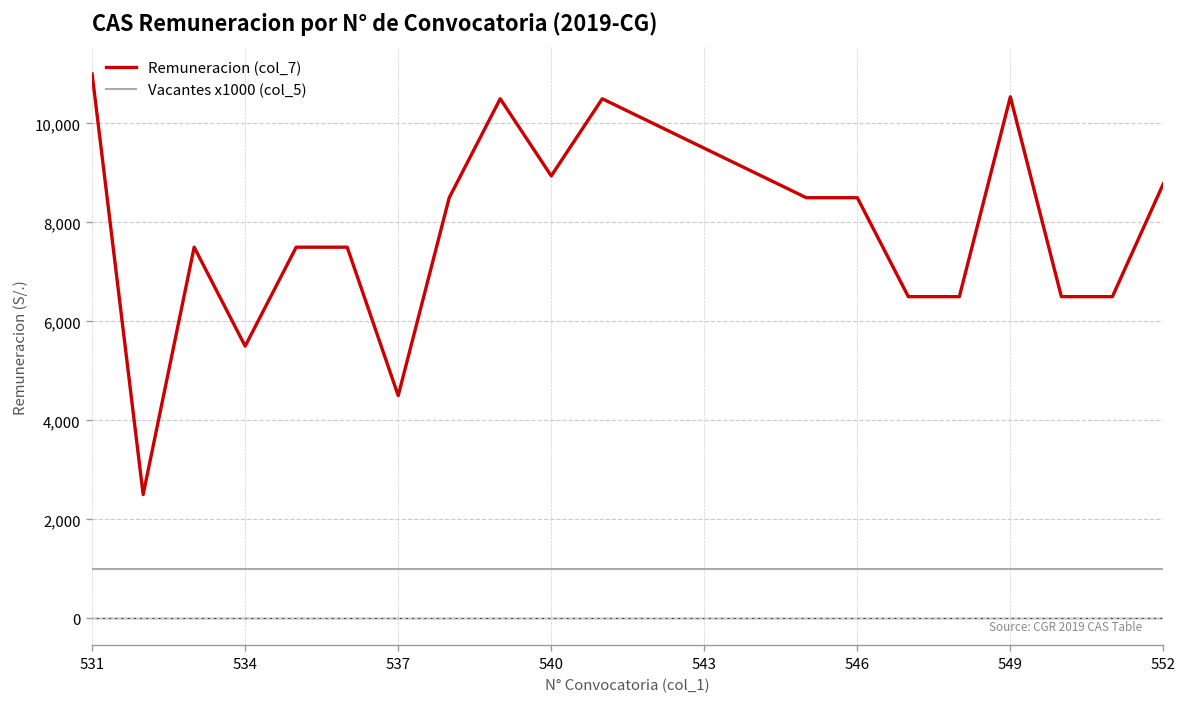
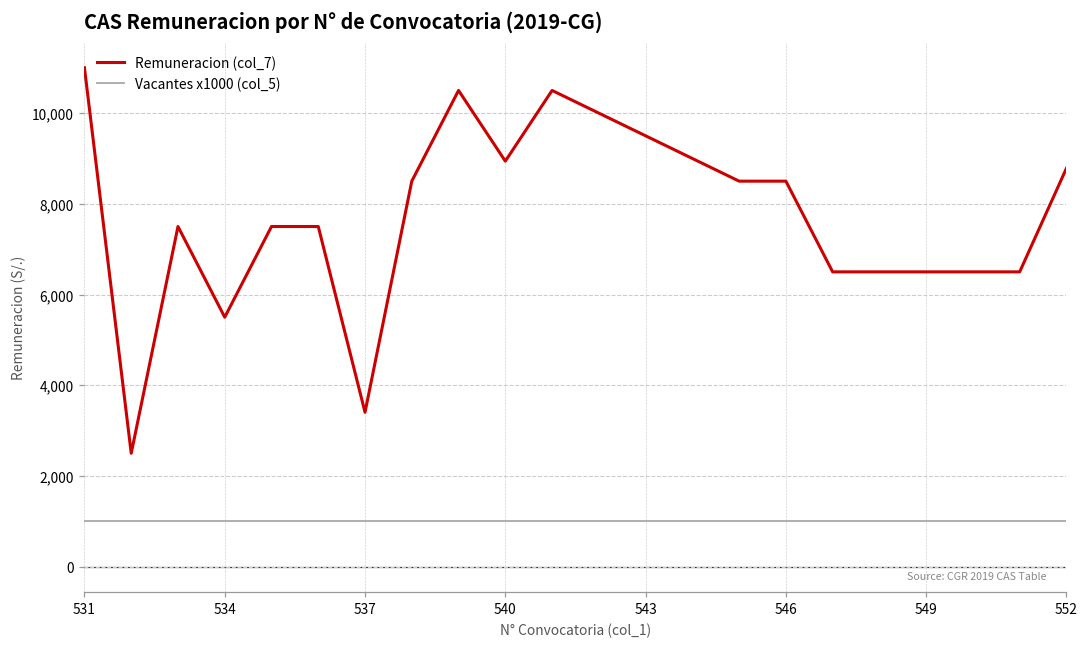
Remuneracion (col_7), 537: 4,500 -> 3,400
Remuneracion (col_7), 549: 10,500 -> 6,500
